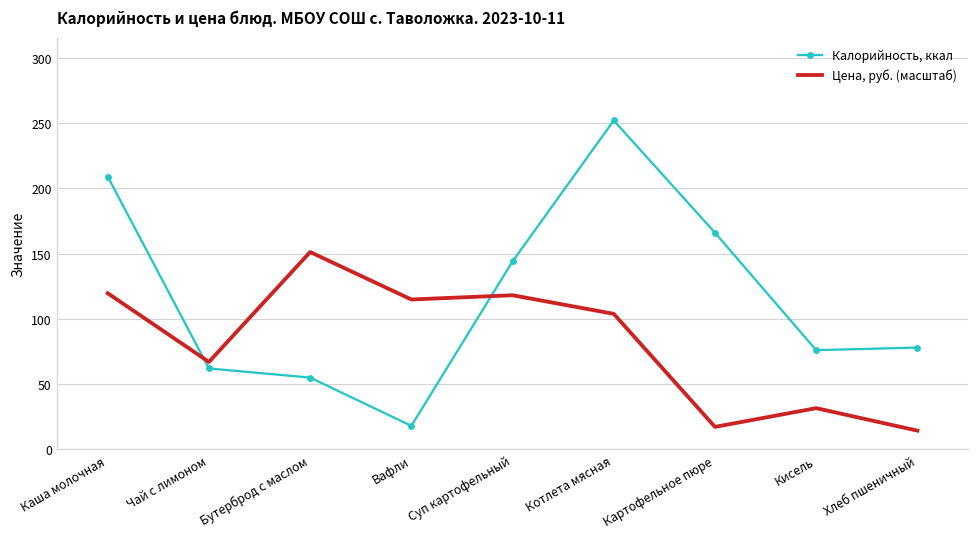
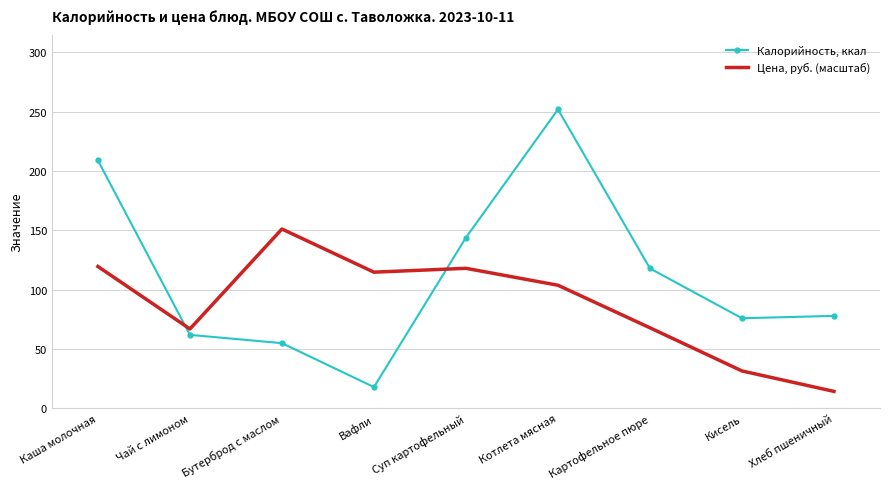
Калорийность, ккал, Картофельное пюре: 166 -> 118
Цена, руб. (масштаб), Картофельное пюре: 17 -> 68
